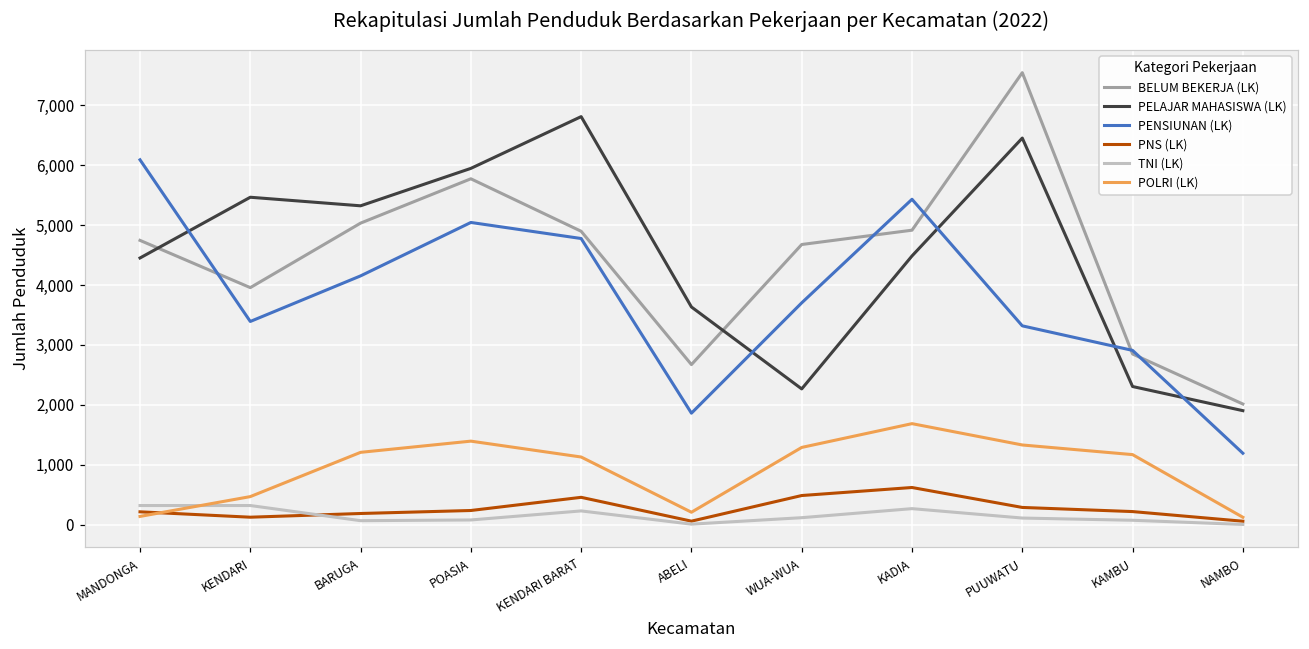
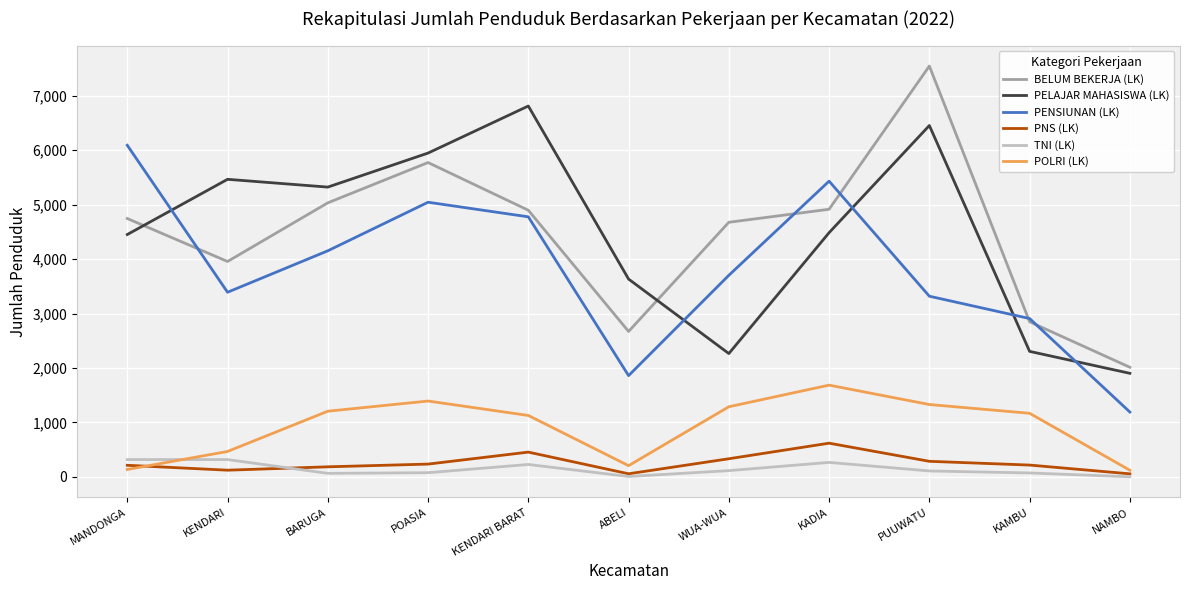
PNS (LK), WUA-WUA: 500 -> 300
